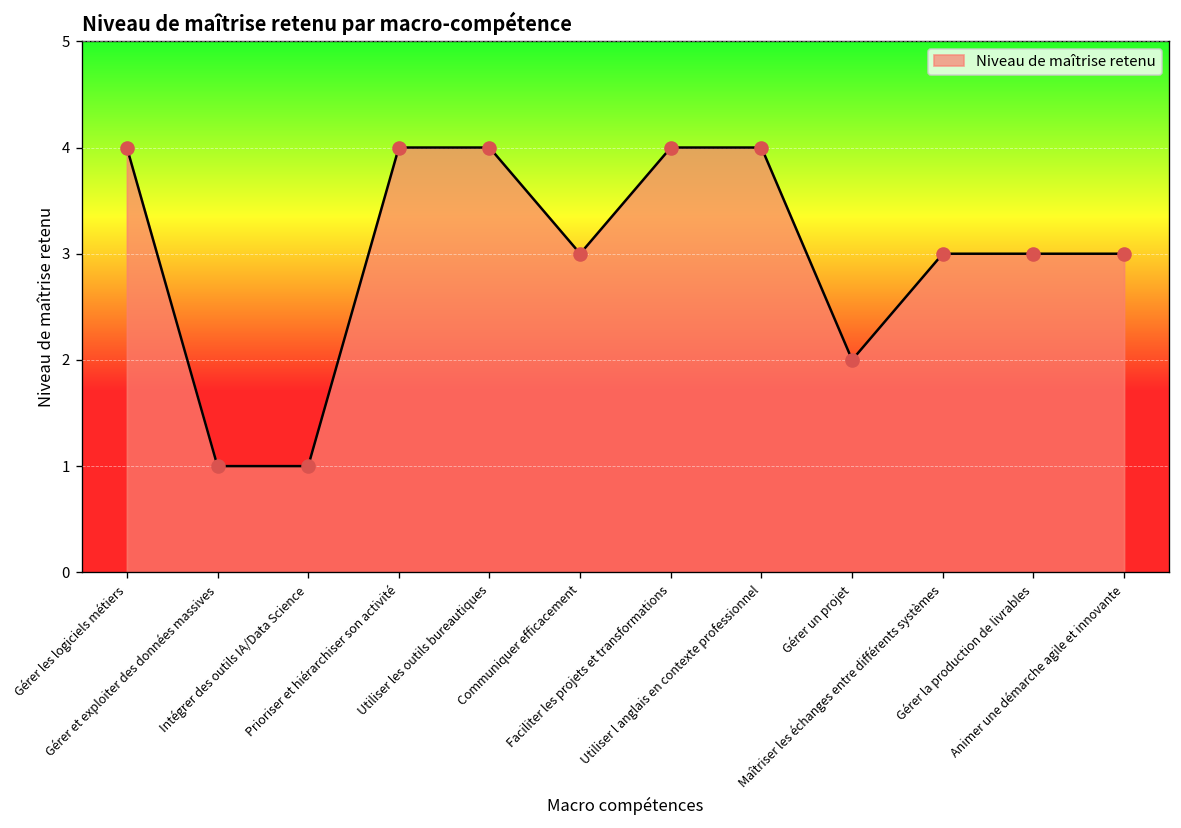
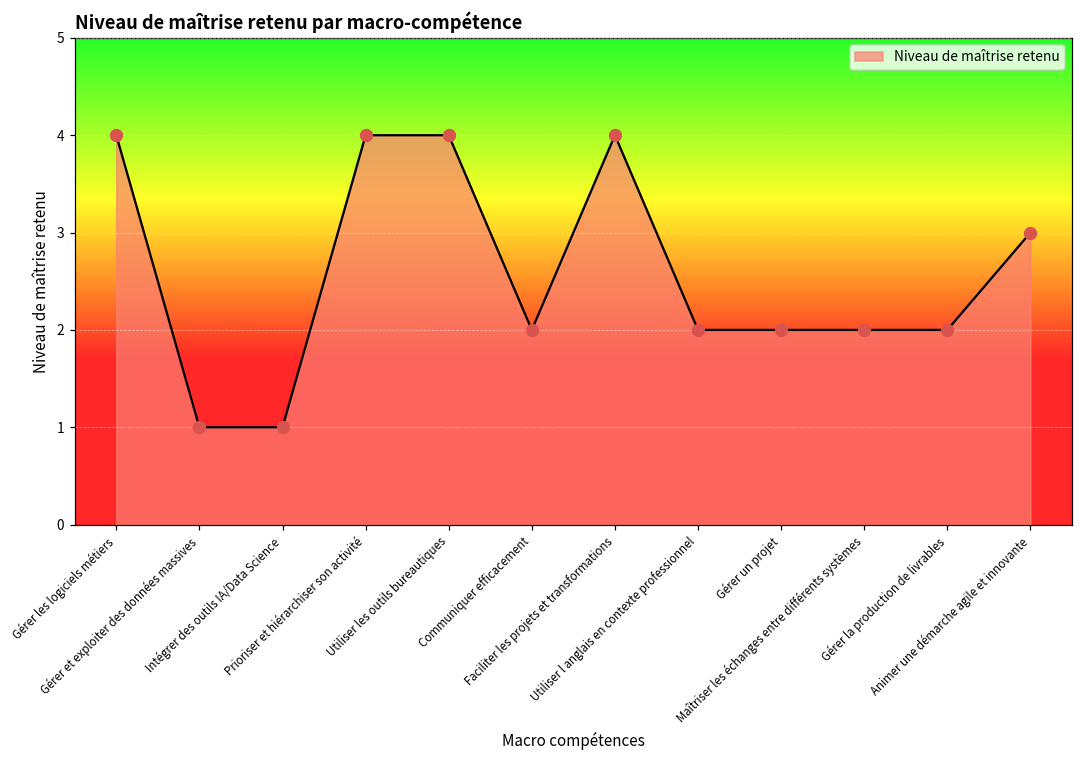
Communiquer efficacement: 3 -> 2
Utiliser l anglais en contexte professionnel: 4 -> 2
Maîtriser les échanges entre différents systèmes: 3 -> 2
Gérer la production de livrables: 3 -> 2
